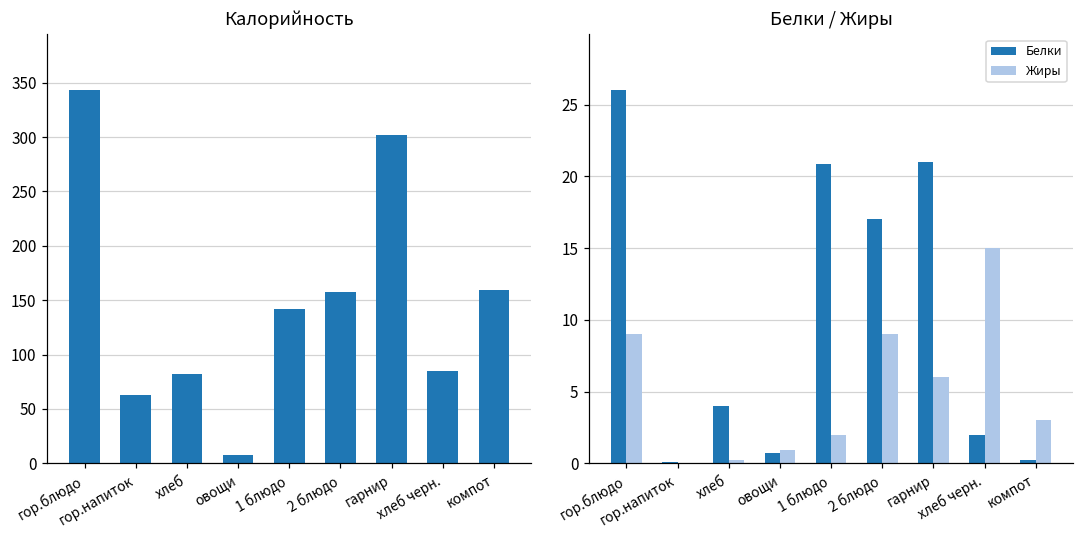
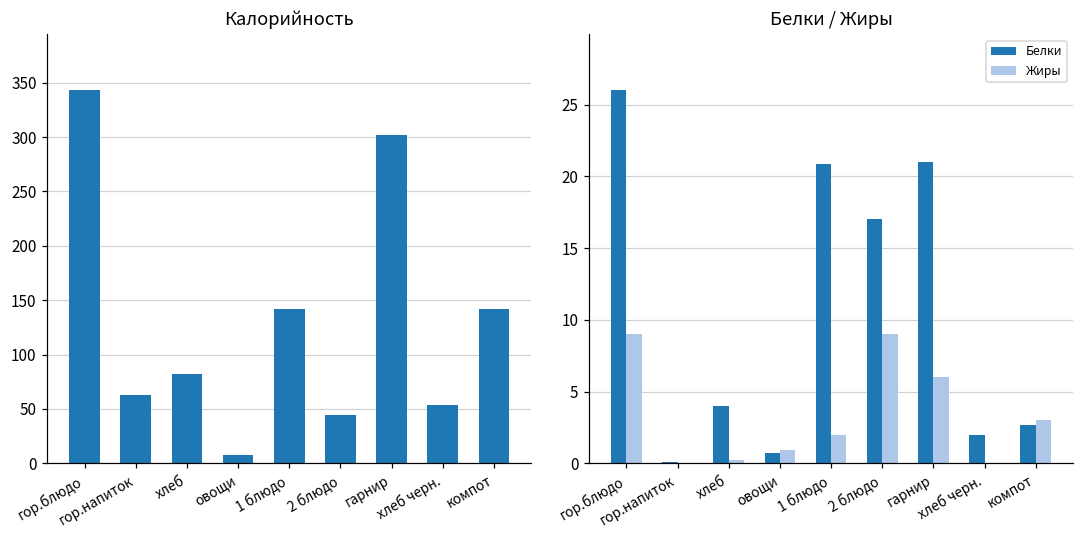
Калорийность, 2 блюдо: 160 -> 40
Калорийность, хлеб черн.: 90 -> 50
Калорийность, компот: 160 -> 140
Белки / Жиры, Жиры, хлеб черн.: 15 -> 0
Белки / Жиры, Белки, компот: 0.2 -> 2.7
